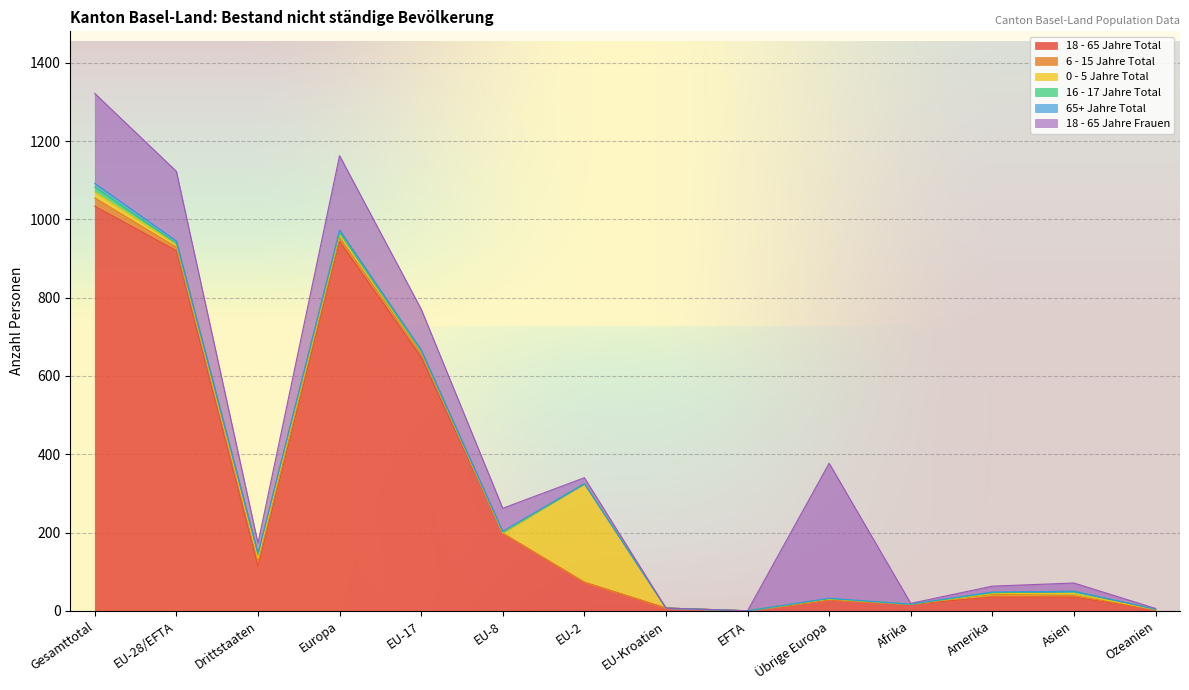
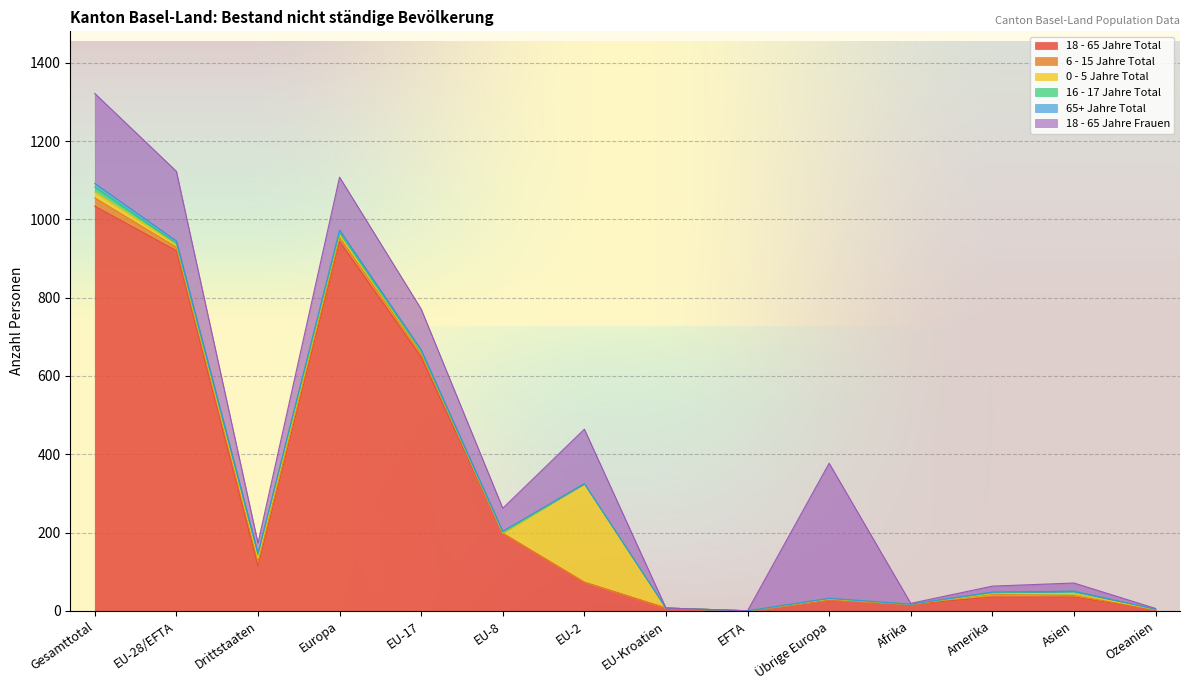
18 - 65 Jahre Frauen, Europa: 190 -> 140
18 - 65 Jahre Frauen, EU-2: 20 -> 140
